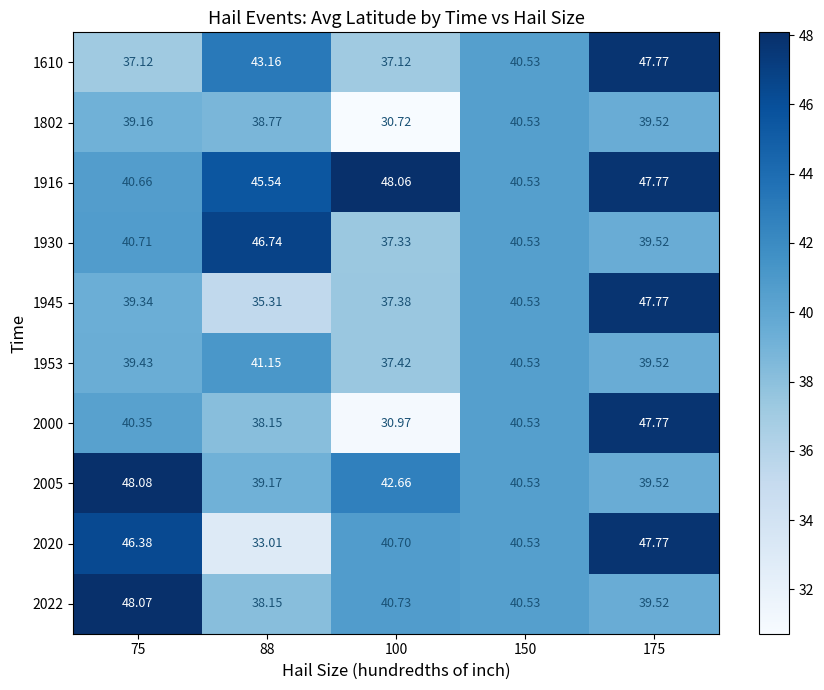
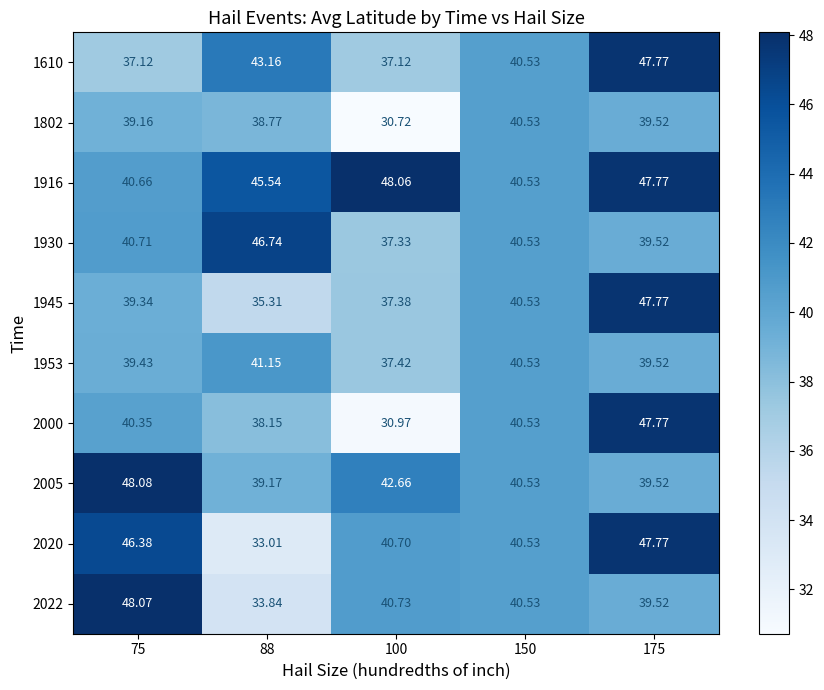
2022, 88: 38.15 -> 33.84
